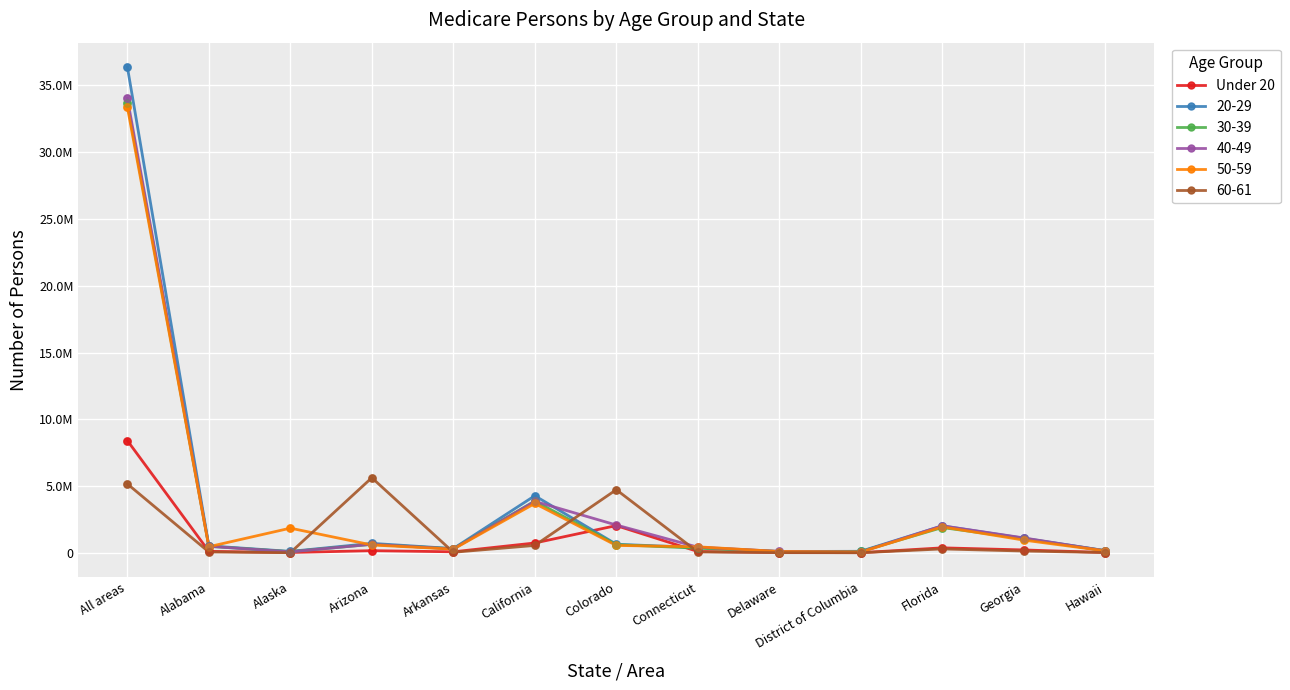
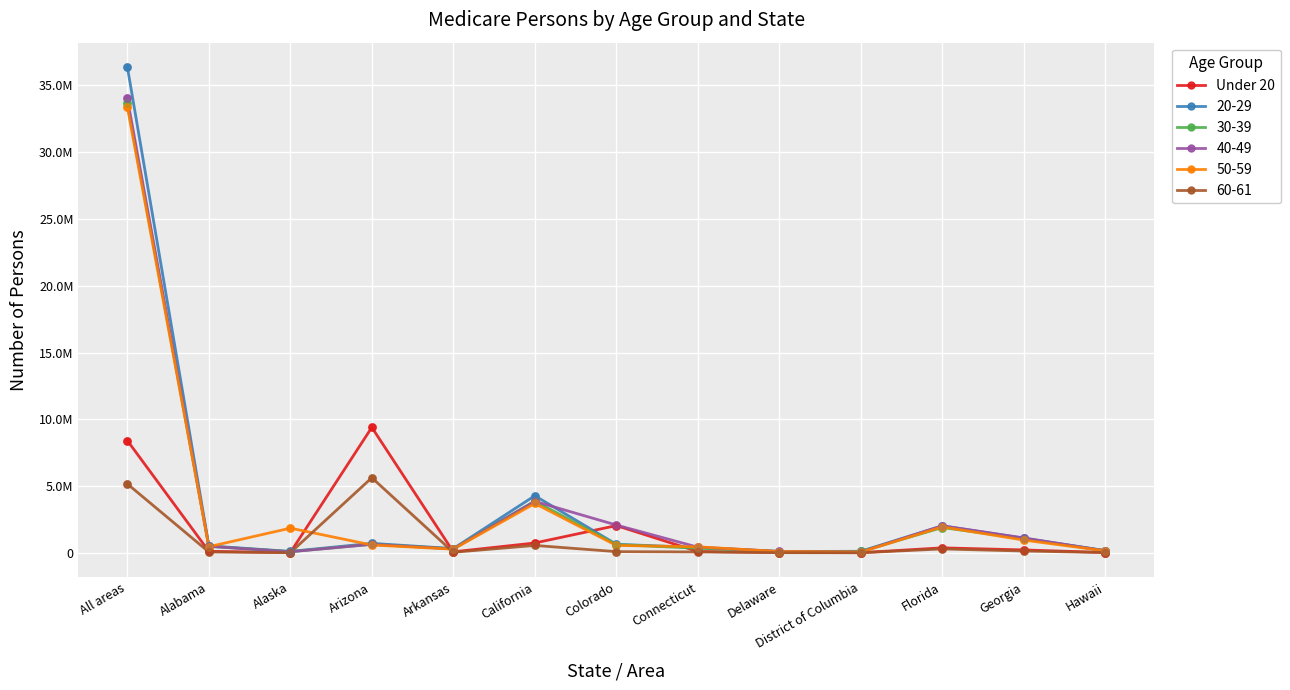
Under 20, Arizona: 200000 -> 9400000
60-61, Colorado: 4700000 -> 100000
